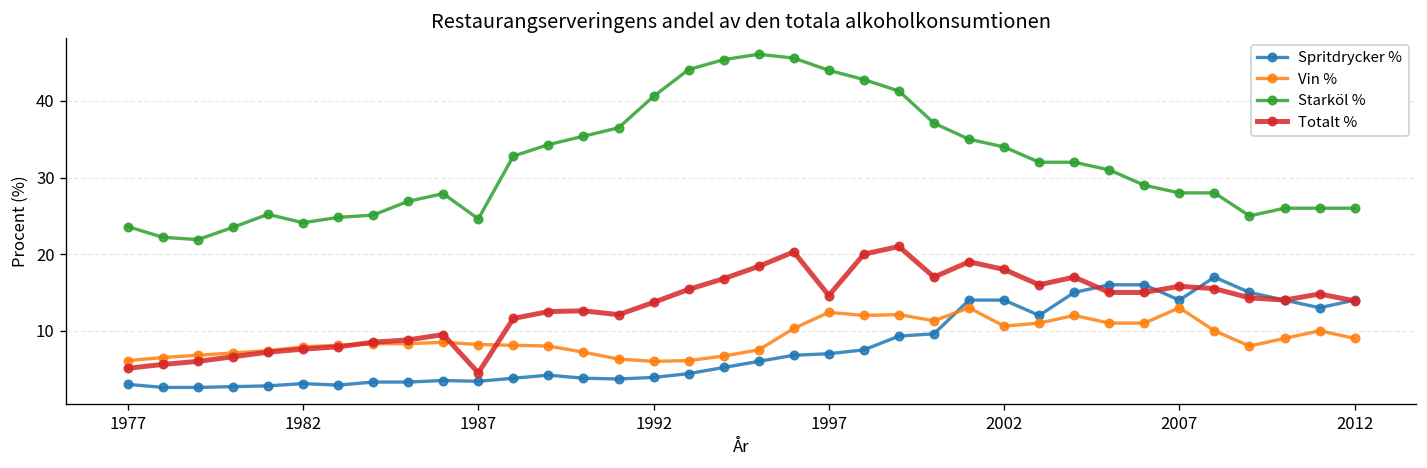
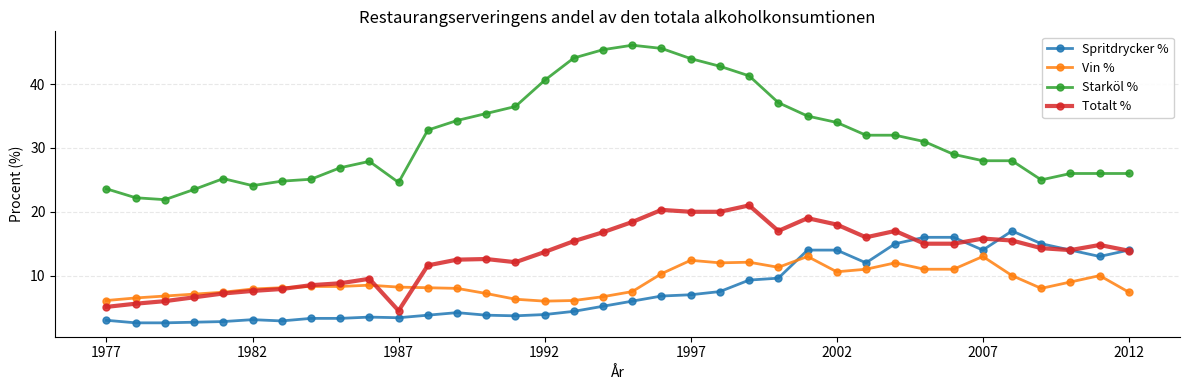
Totalt %, 1997: 15 -> 20
Vin %, 2012: 9 -> 7
